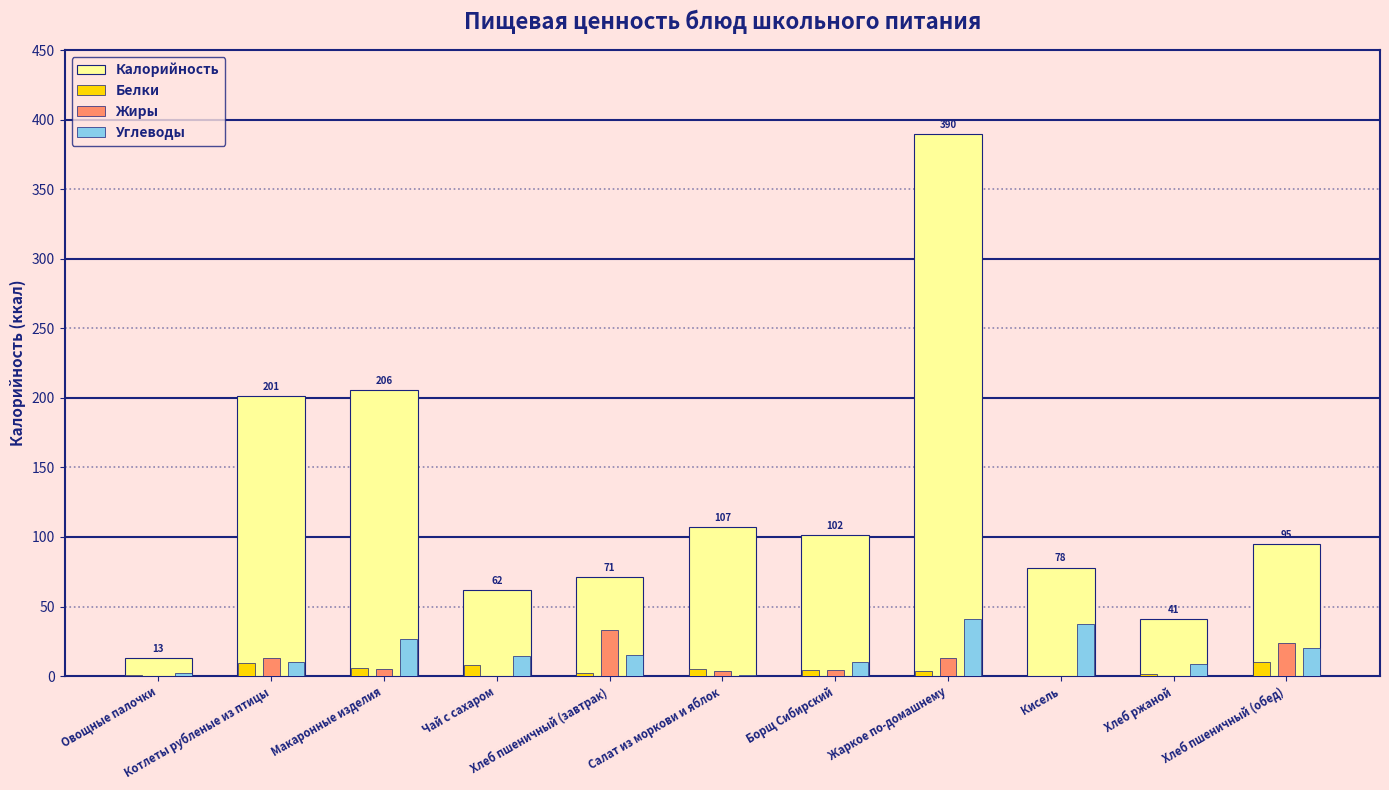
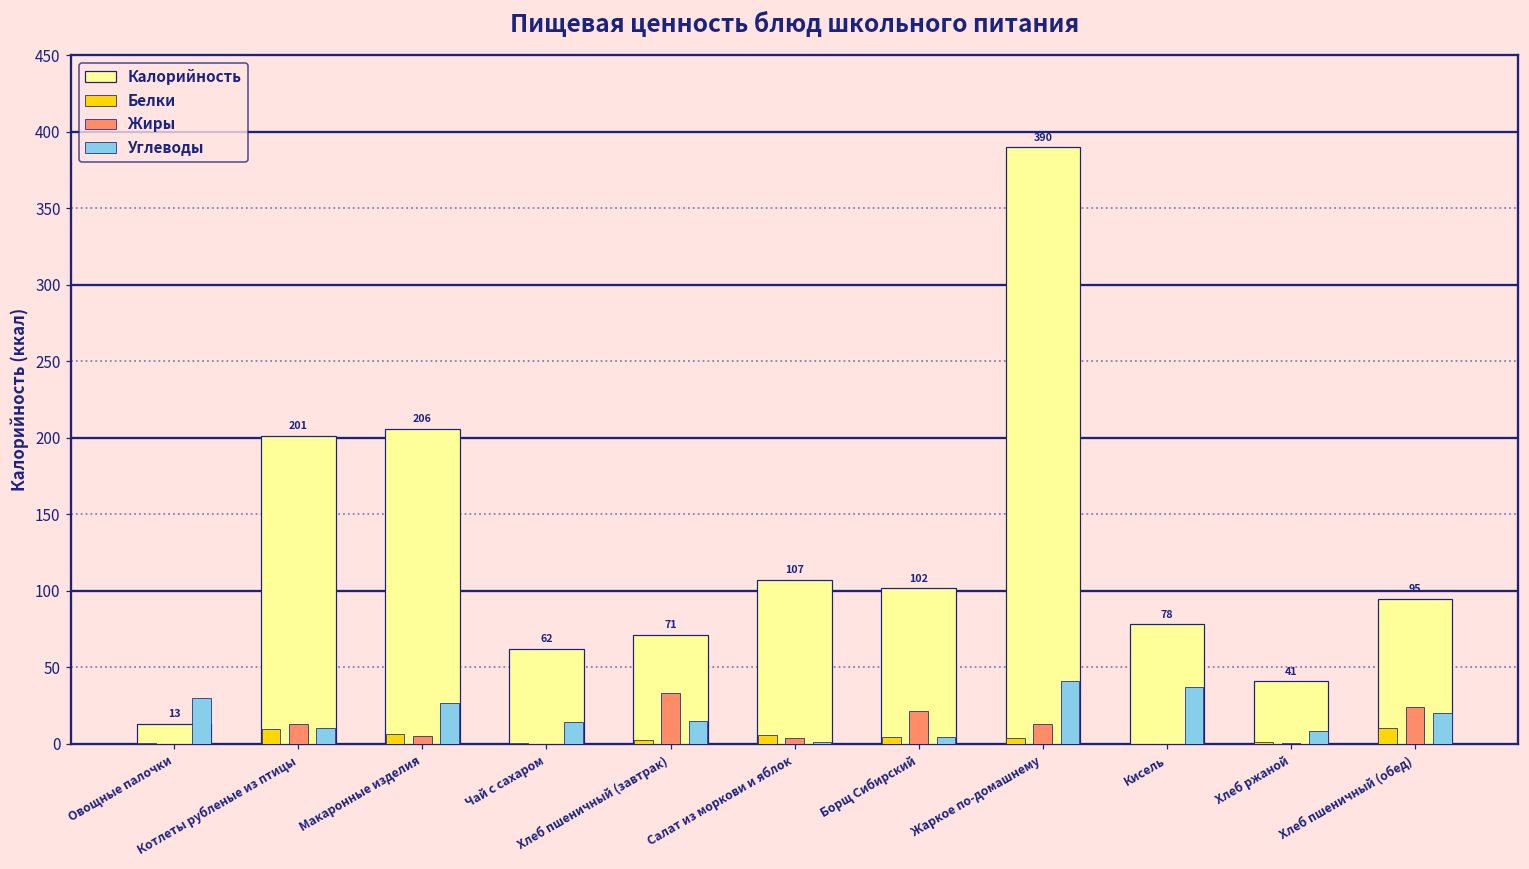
Углеводы, Овощные палочки: 2 -> 30
Белки, Чай с сахаром: 8 -> 0
Жиры, Борщ Сибирский: 5 -> 21
Углеводы, Борщ Сибирский: 10 -> 4
